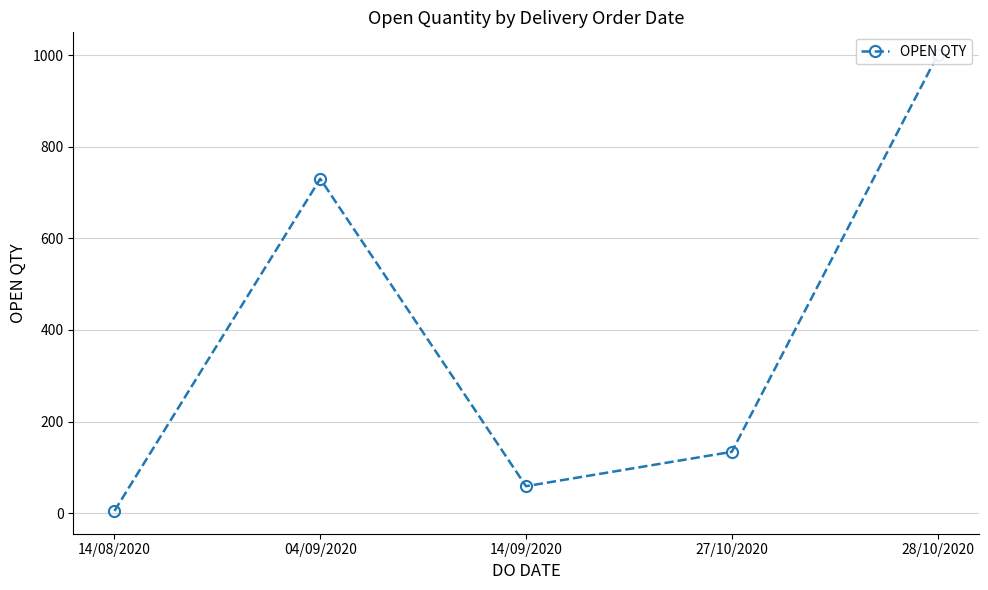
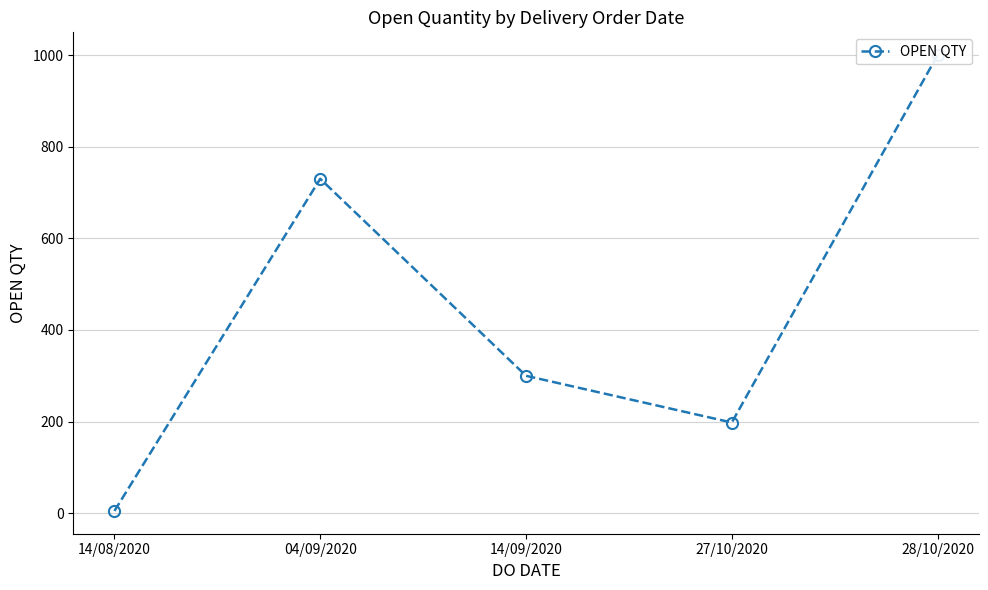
14/09/2020: 60 -> 300
27/10/2020: 130 -> 200
